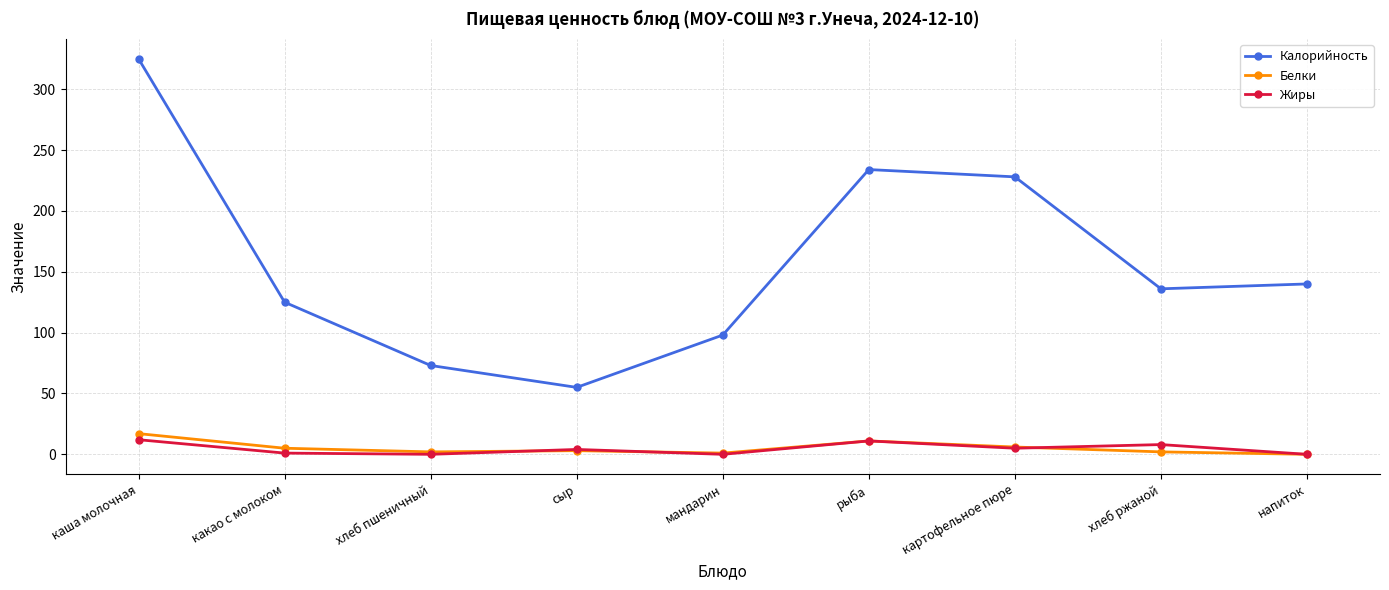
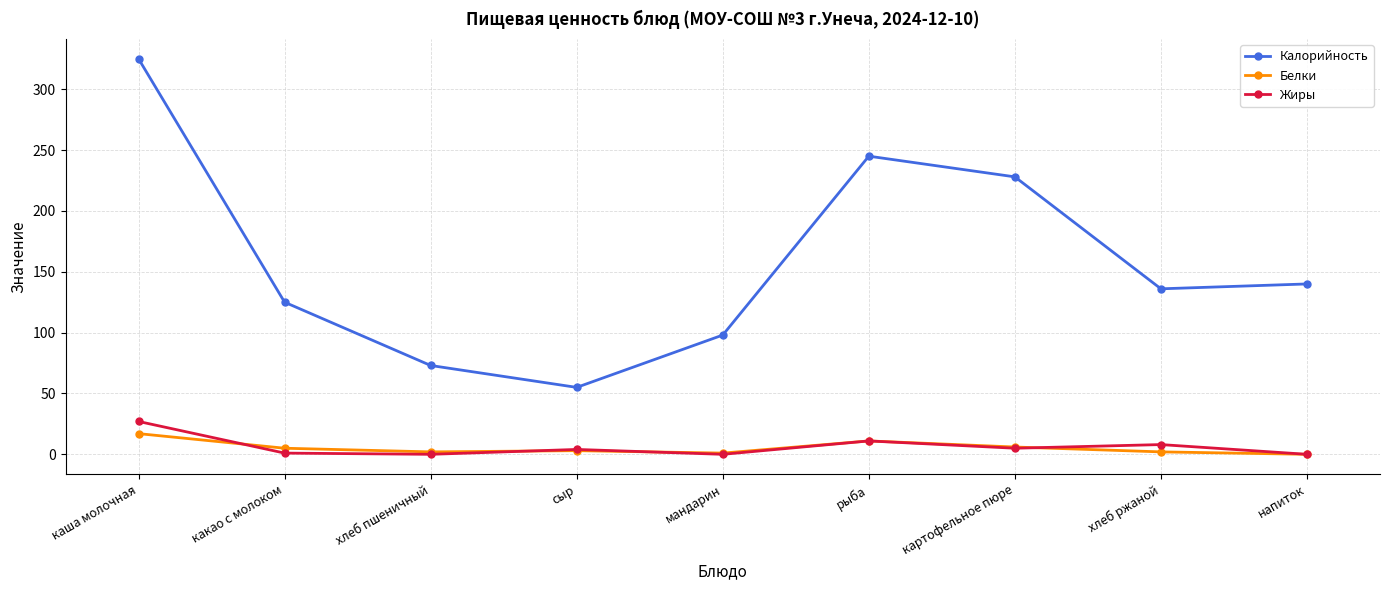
Жиры, каша молочная: 12 -> 27
Калорийность, рыба: 234 -> 245
